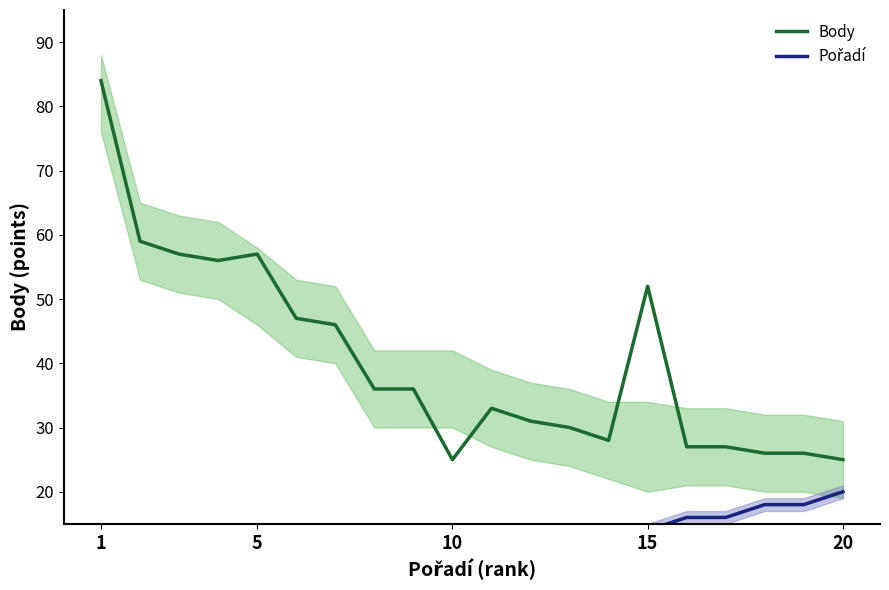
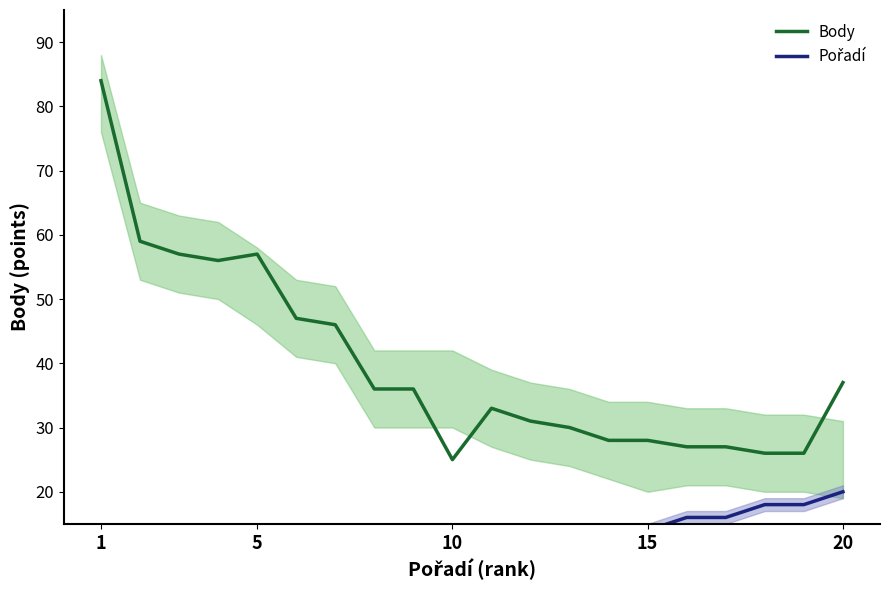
Body, 15: 52 -> 28
Body, 20: 25 -> 37
